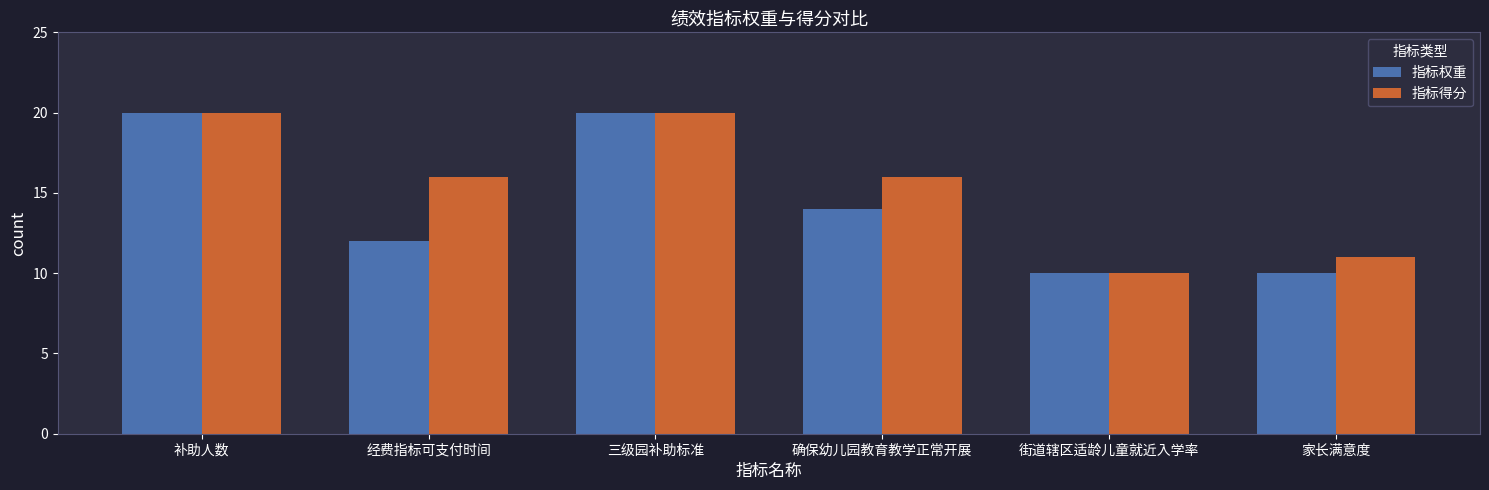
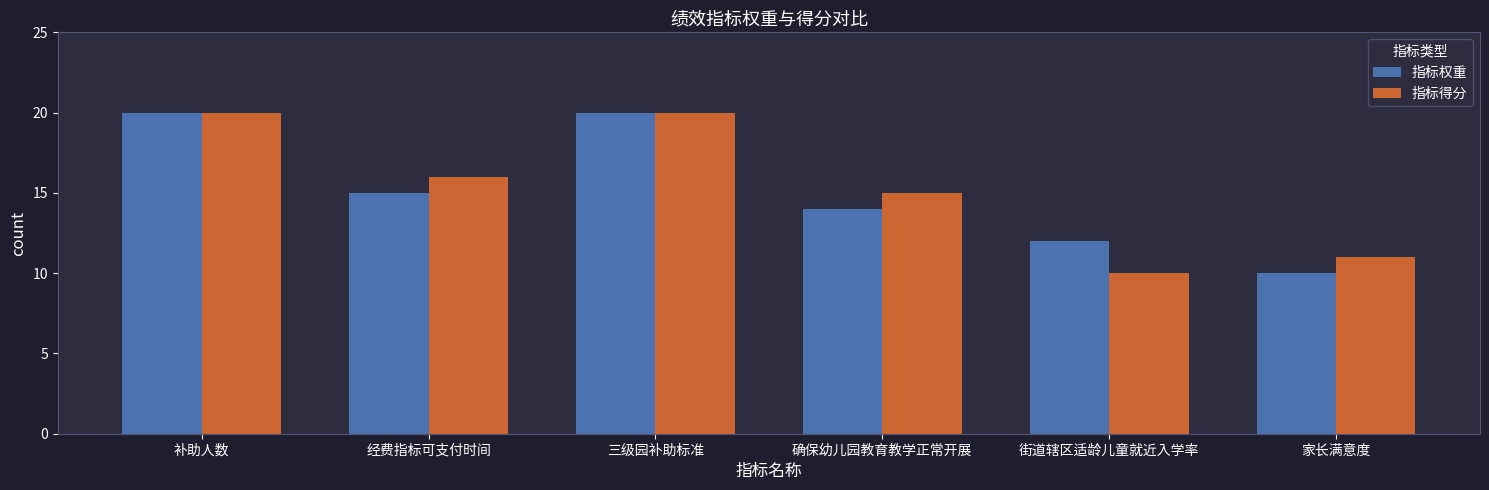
指标权重, 经费指标可支付时间: 12 -> 15
指标得分, 确保幼儿园教育教学正常开展: 16 -> 15
指标权重, 街道辖区适龄儿童就近入学率: 10 -> 12
